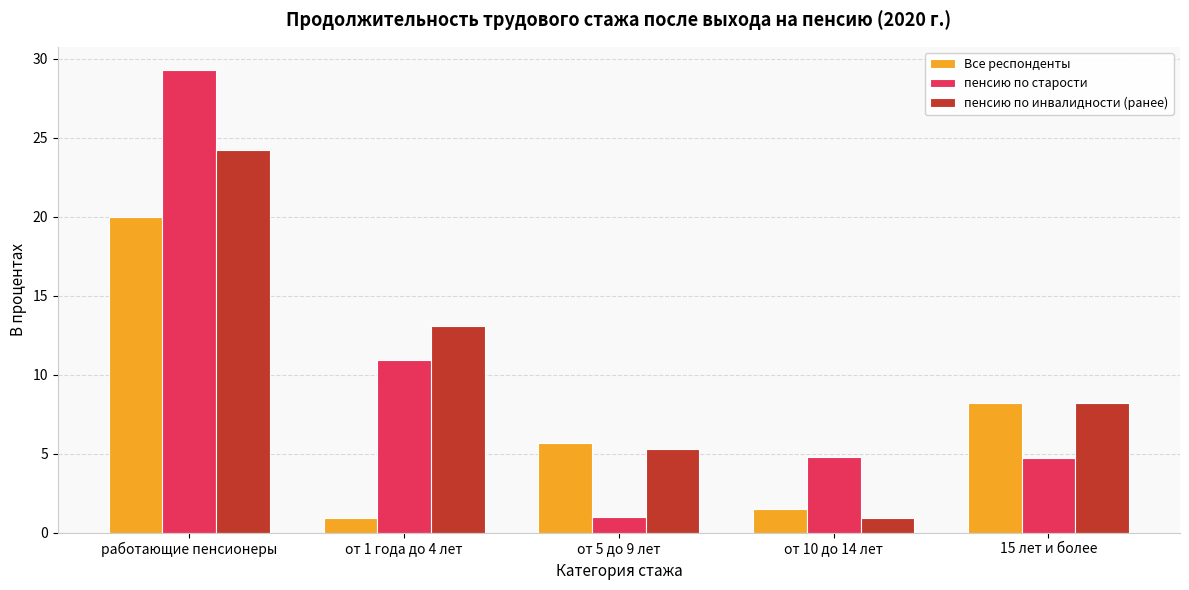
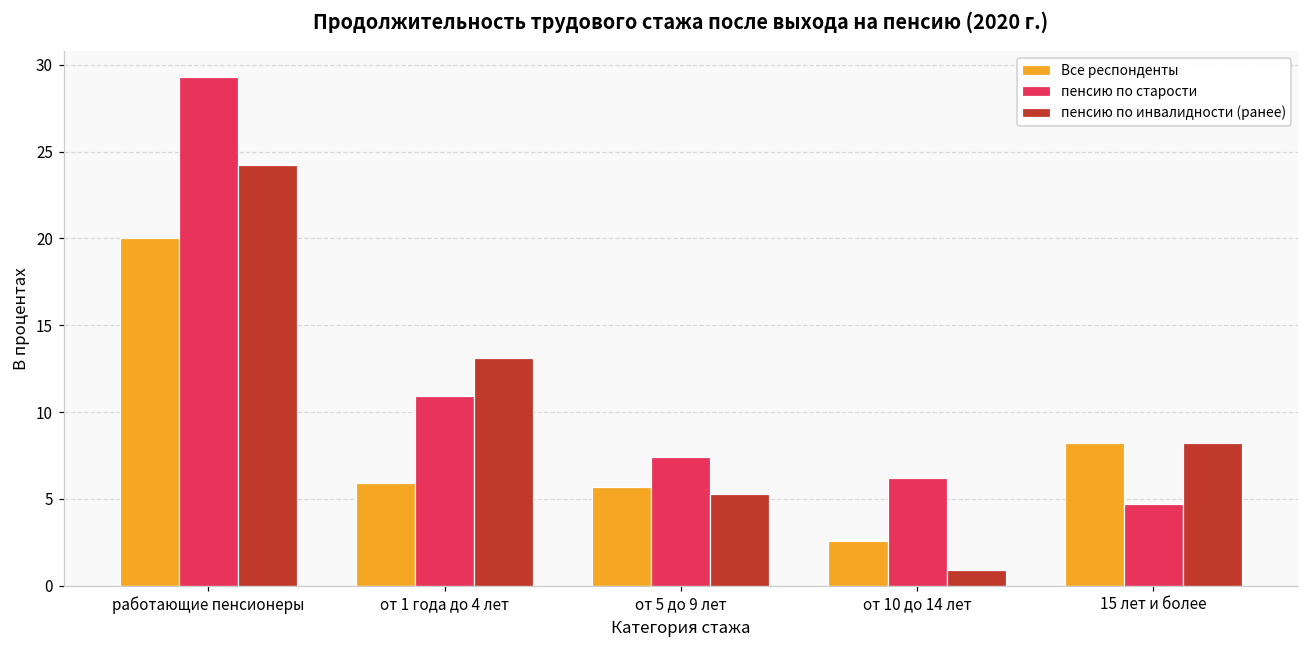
Все респонденты, от 1 года до 4 лет: 0.9 -> 5.9
пенсию по старости, от 5 до 9 лет: 1.0 -> 7.4
Все респонденты, от 10 до 14 лет: 1.5 -> 2.6
пенсию по старости, от 10 до 14 лет: 4.8 -> 6.2
